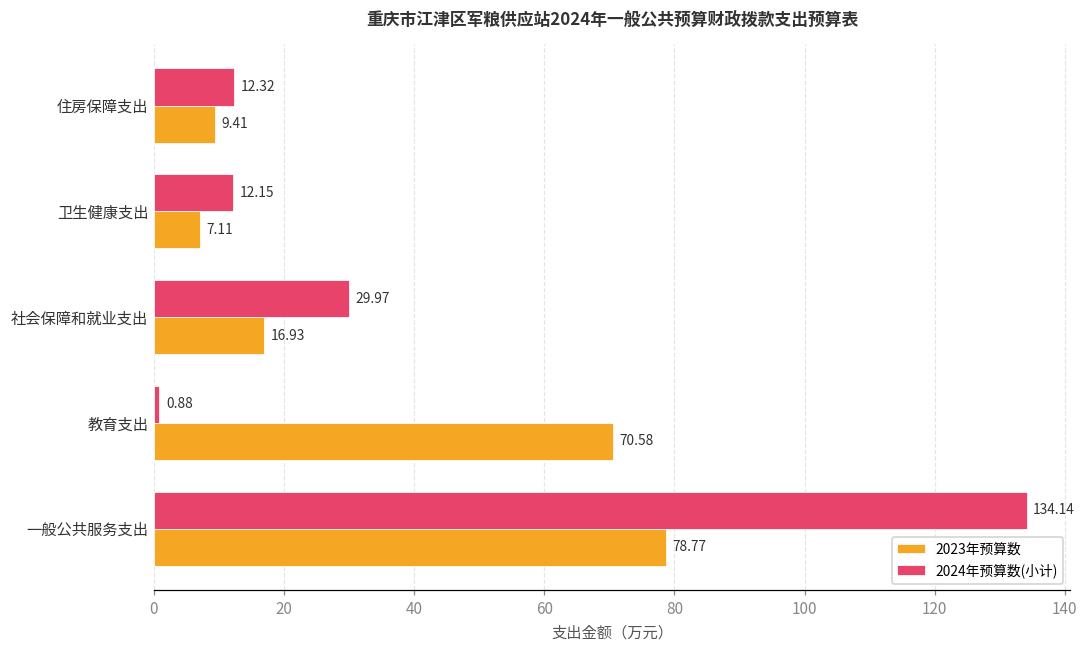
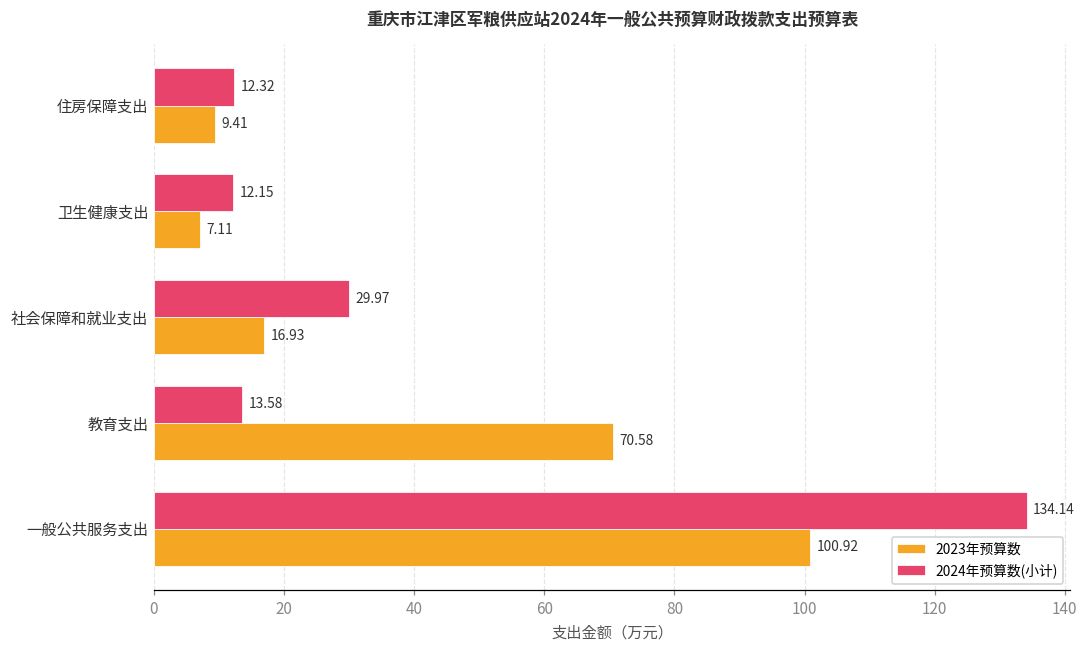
2024年预算数(小计), 教育支出: 0.88 -> 13.58
2023年预算数, 一般公共服务支出: 78.77 -> 100.92
